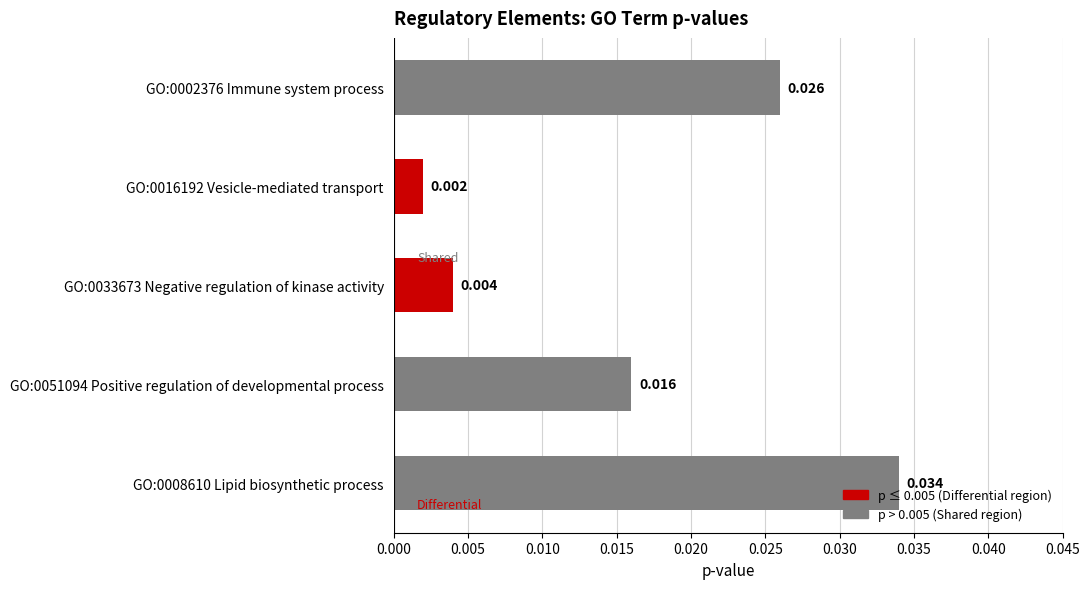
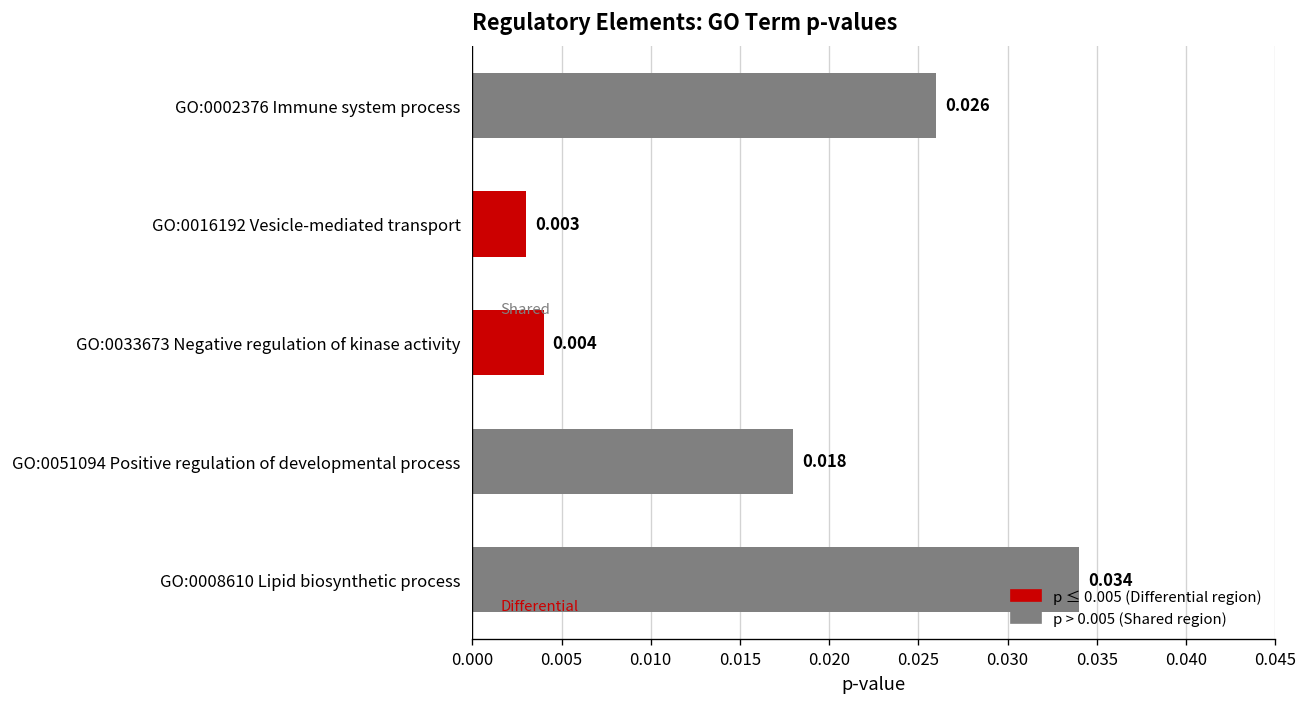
GO:0016192 Vesicle-mediated transport: 0.002 -> 0.003
GO:0051094 Positive regulation of developmental process: 0.016 -> 0.018
